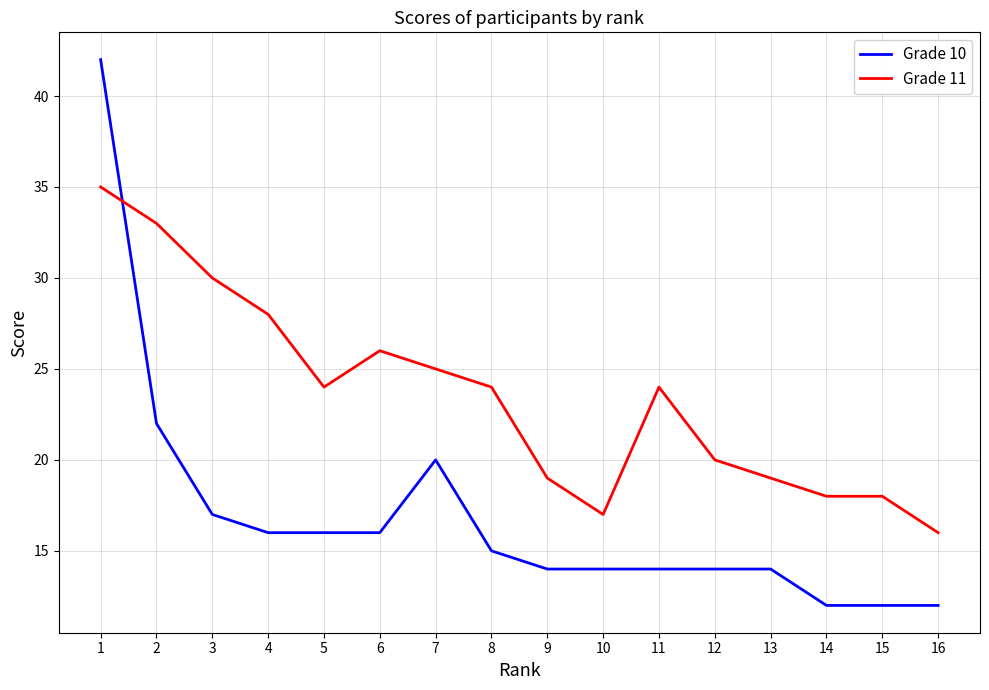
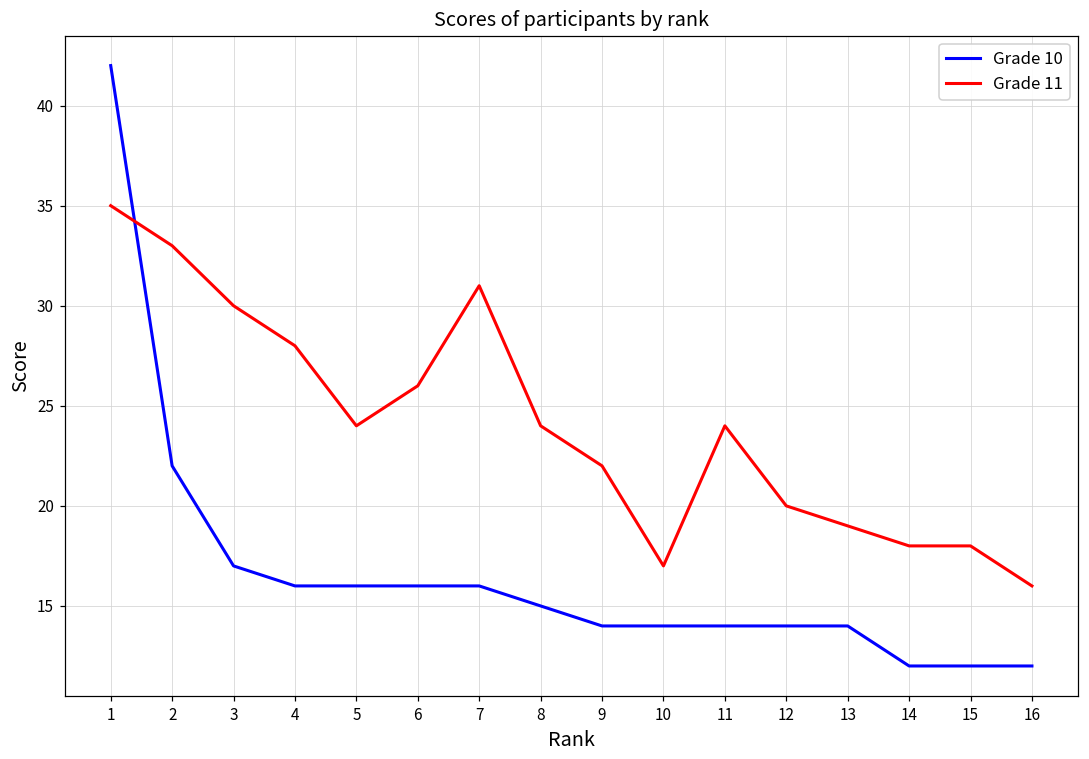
Grade 10, 7: 20 -> 16
Grade 11, 7: 25 -> 31
Grade 11, 9: 19 -> 22
